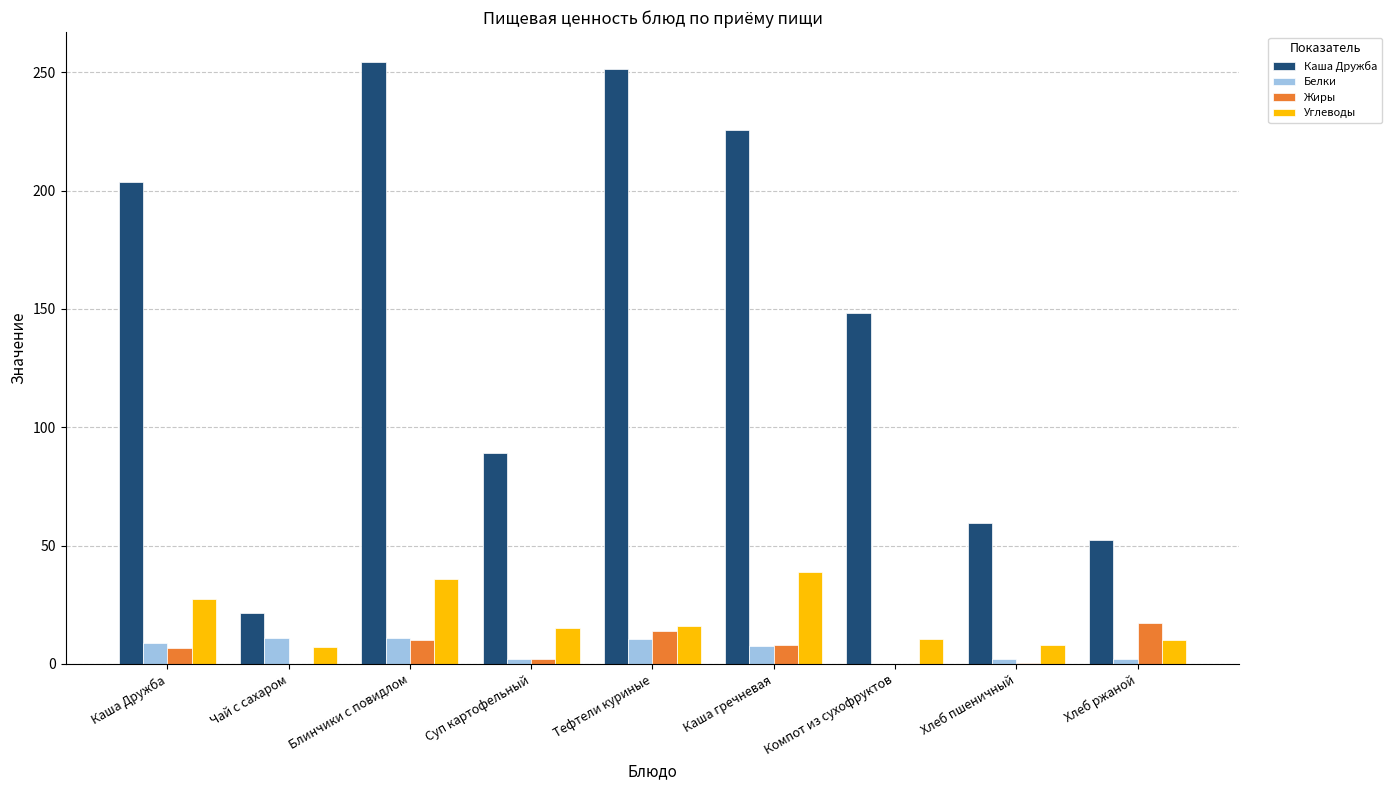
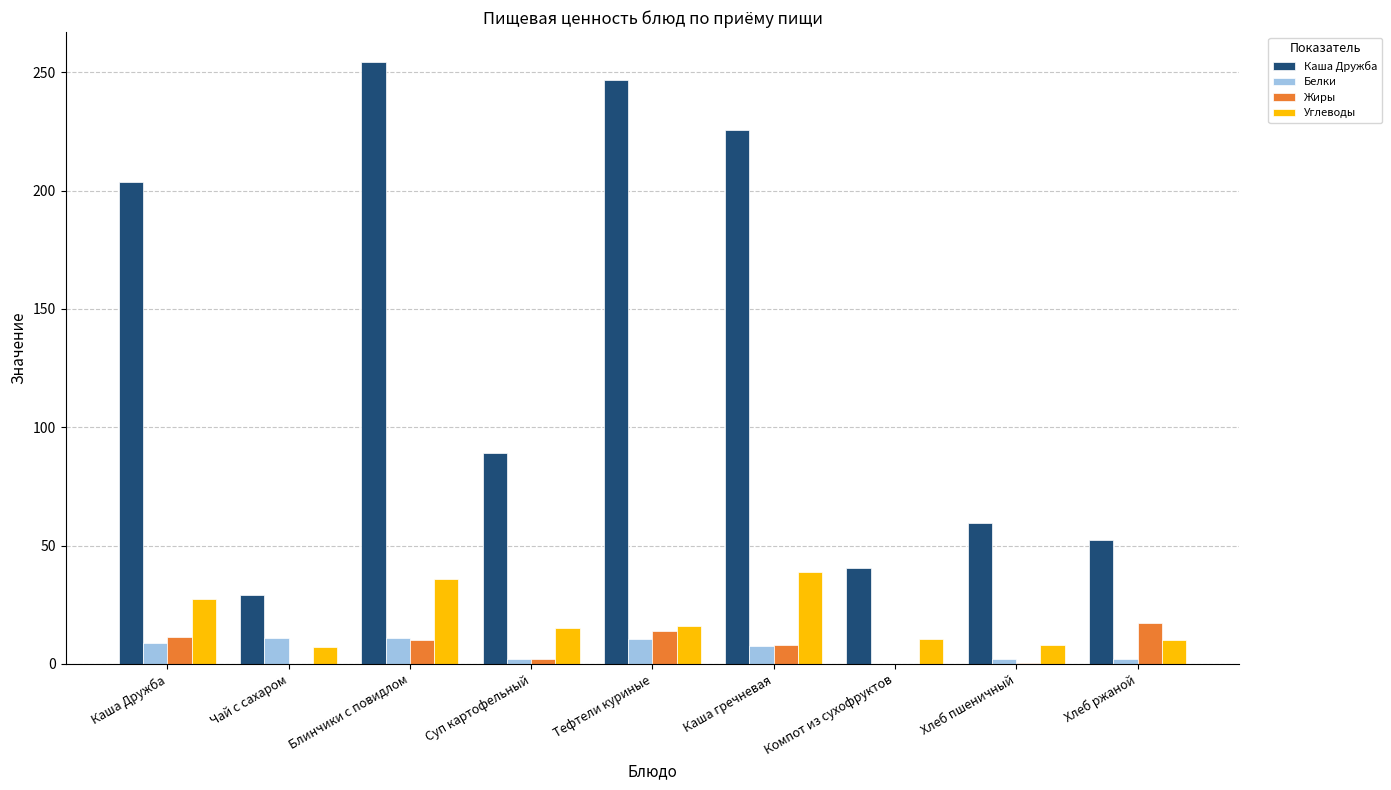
Жиры, Каша Дружба: 7 -> 11
Каша Дружба, Чай с сахаром: 22 -> 29
Каша Дружба, Тефтели куриные: 252 -> 247
Каша Дружба, Компот из сухофруктов: 148 -> 40
